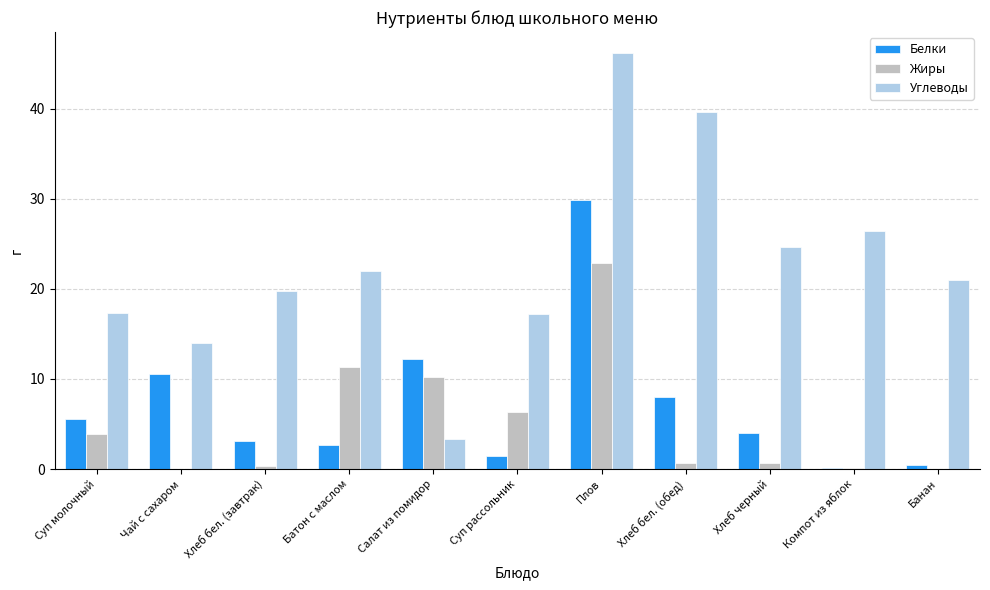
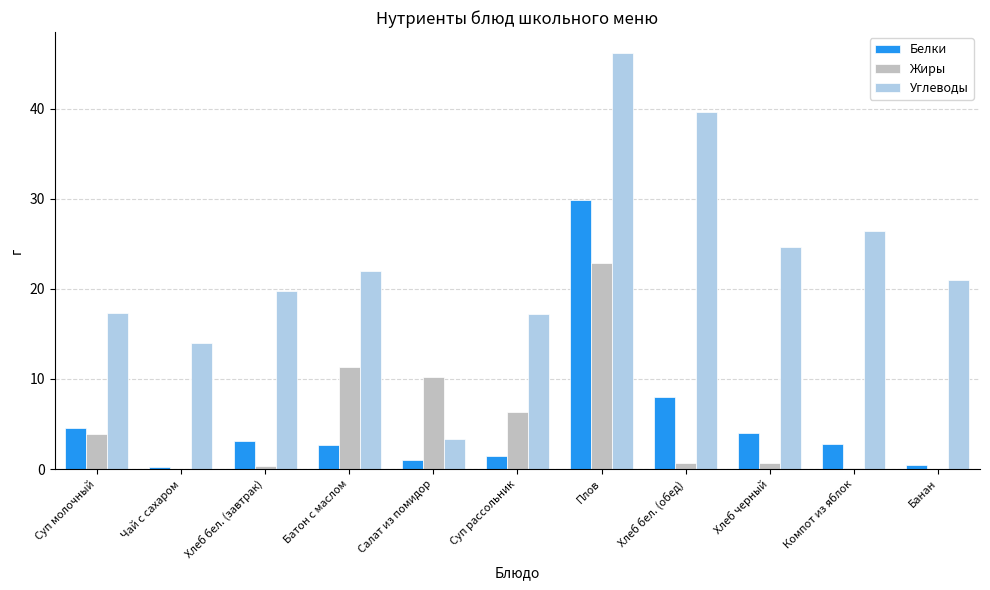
Белки, Суп молочный: 6 -> 5
Белки, Чай с сахаром: 11 -> 0
Белки, Салат из помидор: 12 -> 1
Белки, Компот из яблок: 0 -> 3
